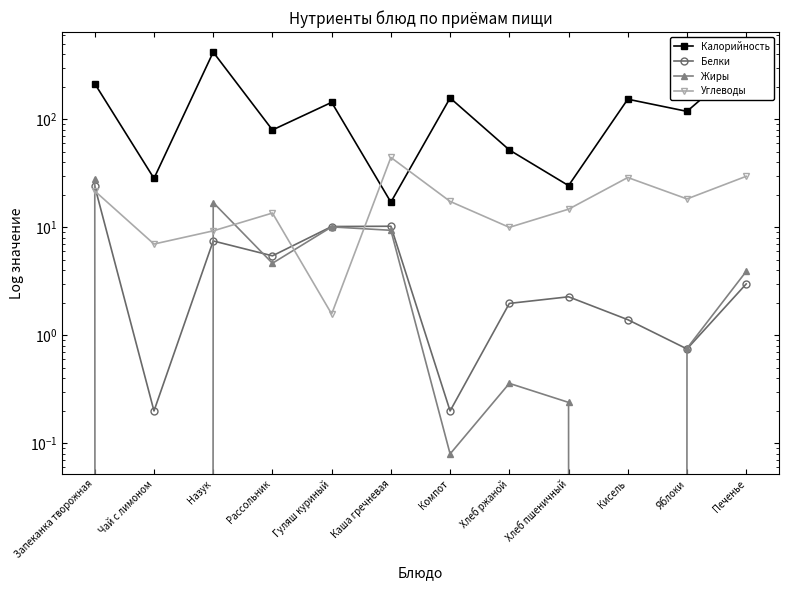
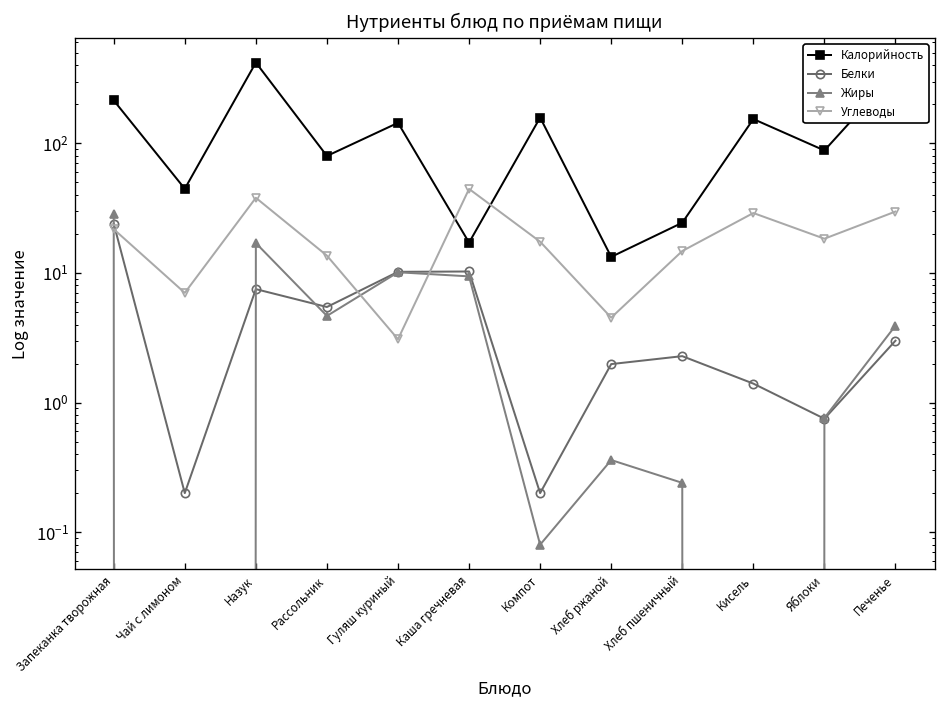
Калорийность, Чай с лимоном: 28 -> 45
Углеводы, Назук: 9 -> 38
Углеводы, Гуляш куриный: 1.6 -> 3.1
Калорийность, Хлеб ржаной: 50 -> 13
Углеводы, Хлеб ржаной: 10 -> 4.5
Калорийность, Яблоки: 120 -> 90
